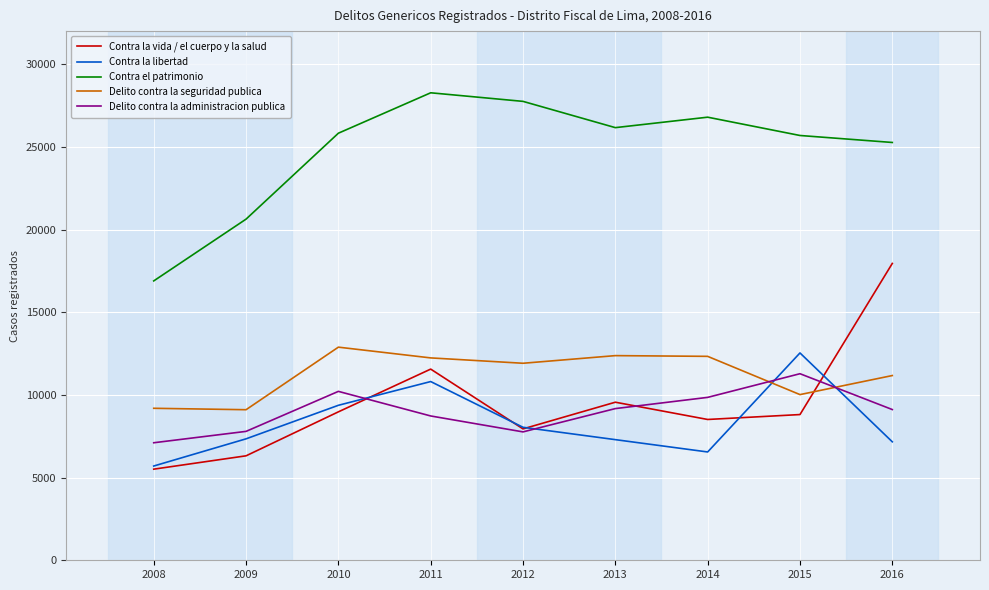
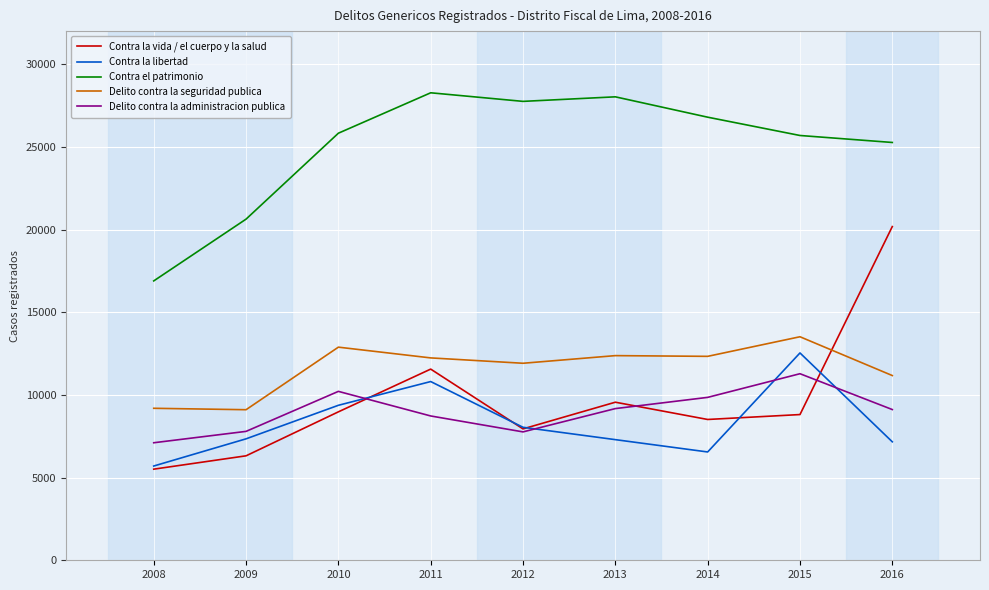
Contra el patrimonio, 2013: 26200 -> 28000
Delito contra la seguridad publica, 2015: 10000 -> 13500
Contra la vida / el cuerpo y la salud, 2016: 18000 -> 20200
